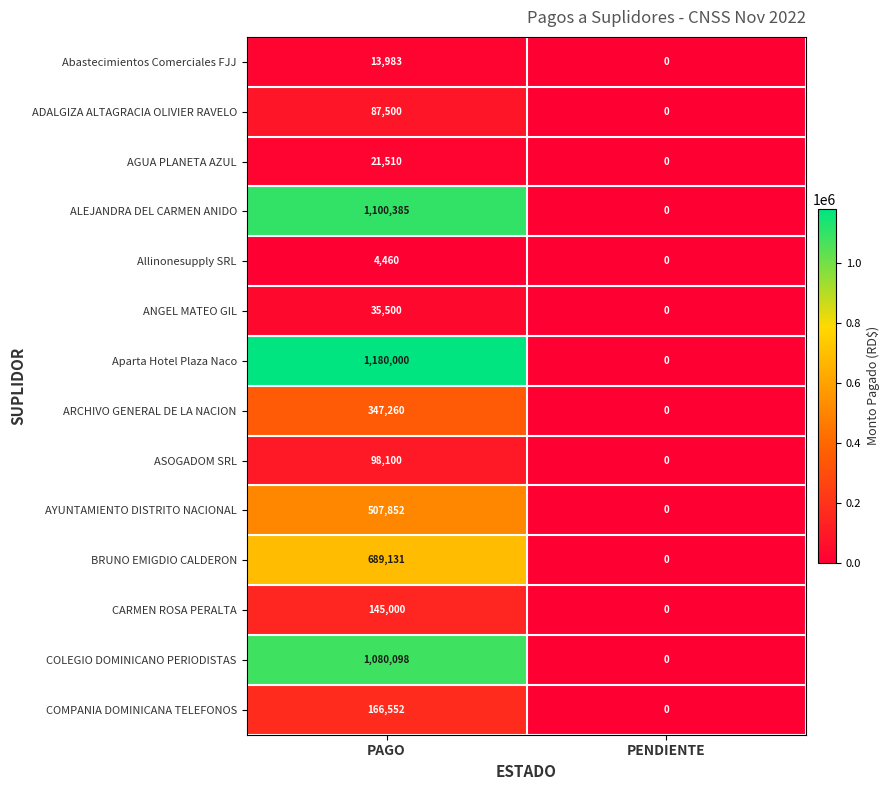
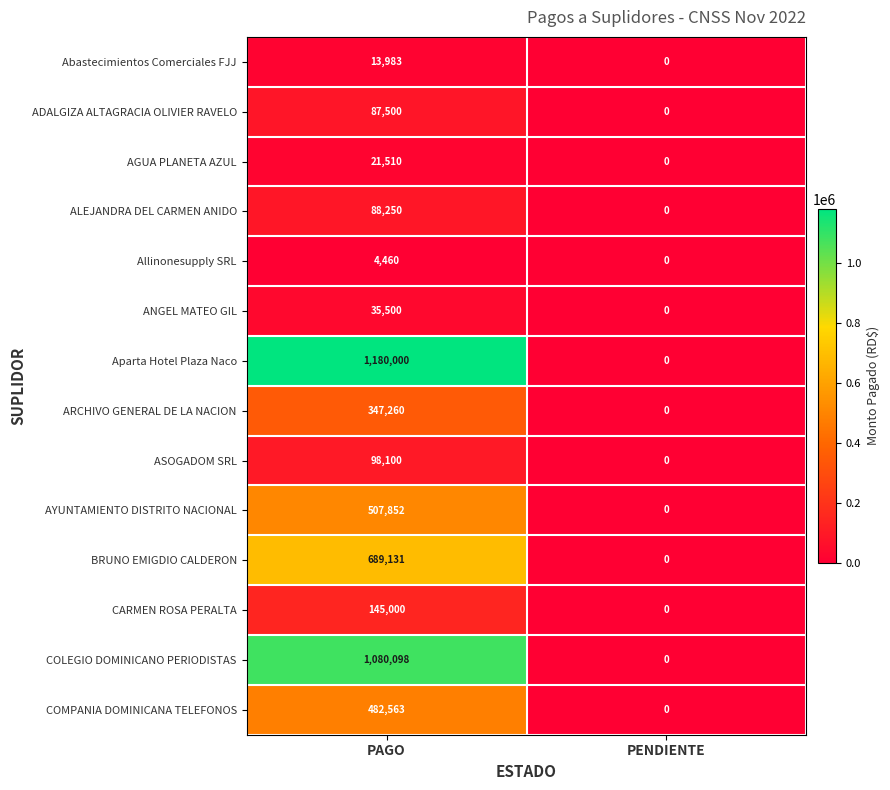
ALEJANDRA DEL CARMEN ANIDO, PAGO: 1,100,385 -> 88,250
COMPANIA DOMINICANA TELEFONOS, PAGO: 166,552 -> 482,563
